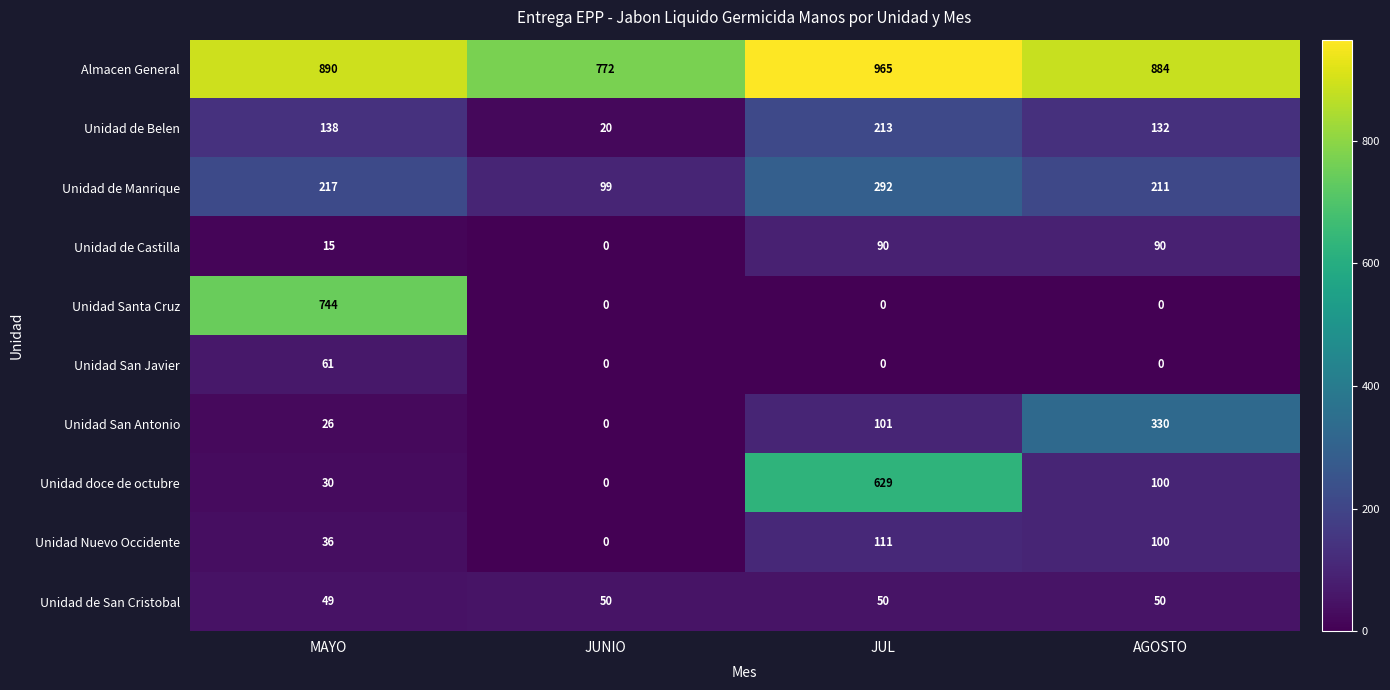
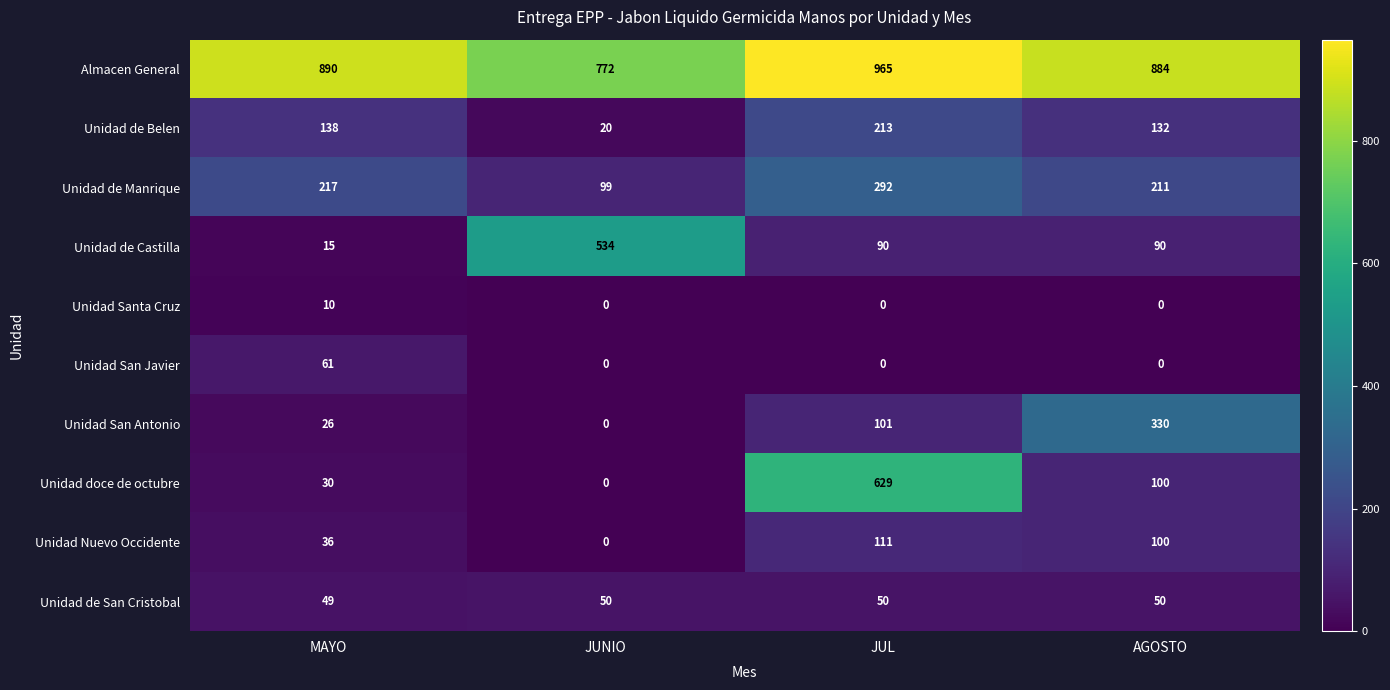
Unidad de Castilla, JUNIO: 0 -> 534
Unidad Santa Cruz, MAYO: 744 -> 10
